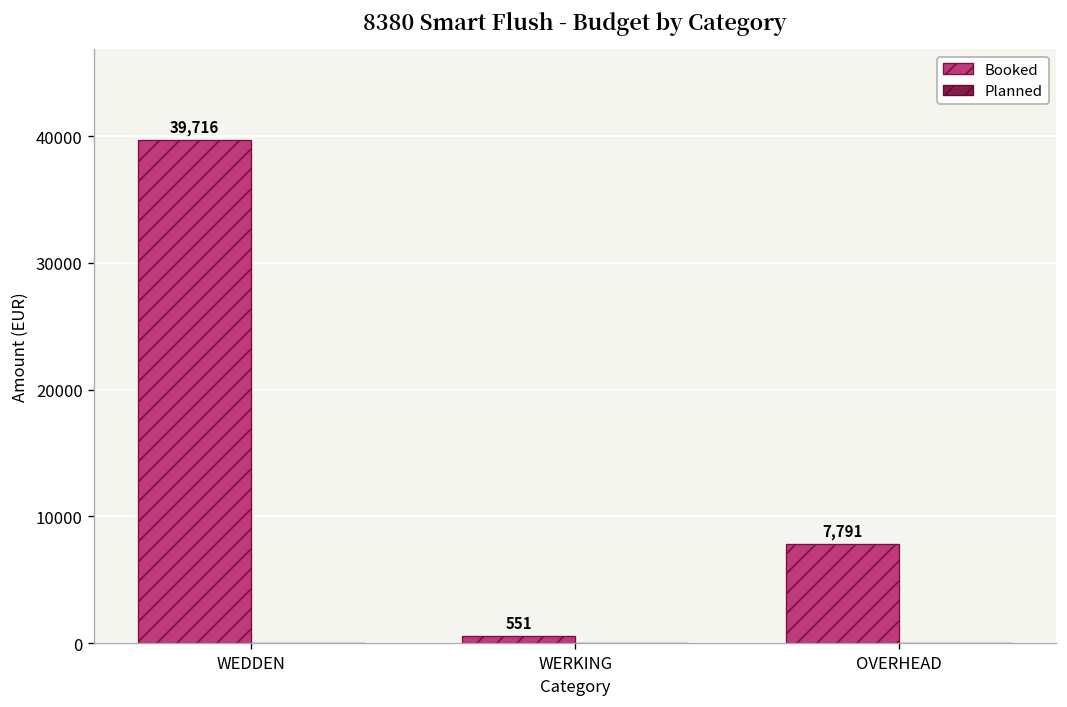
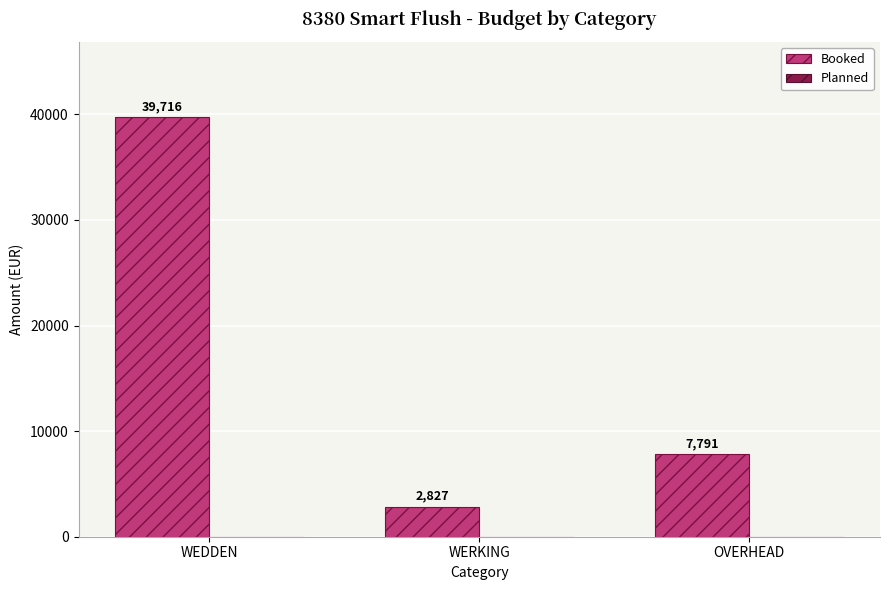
Booked, WERKING: 551 -> 2,827
